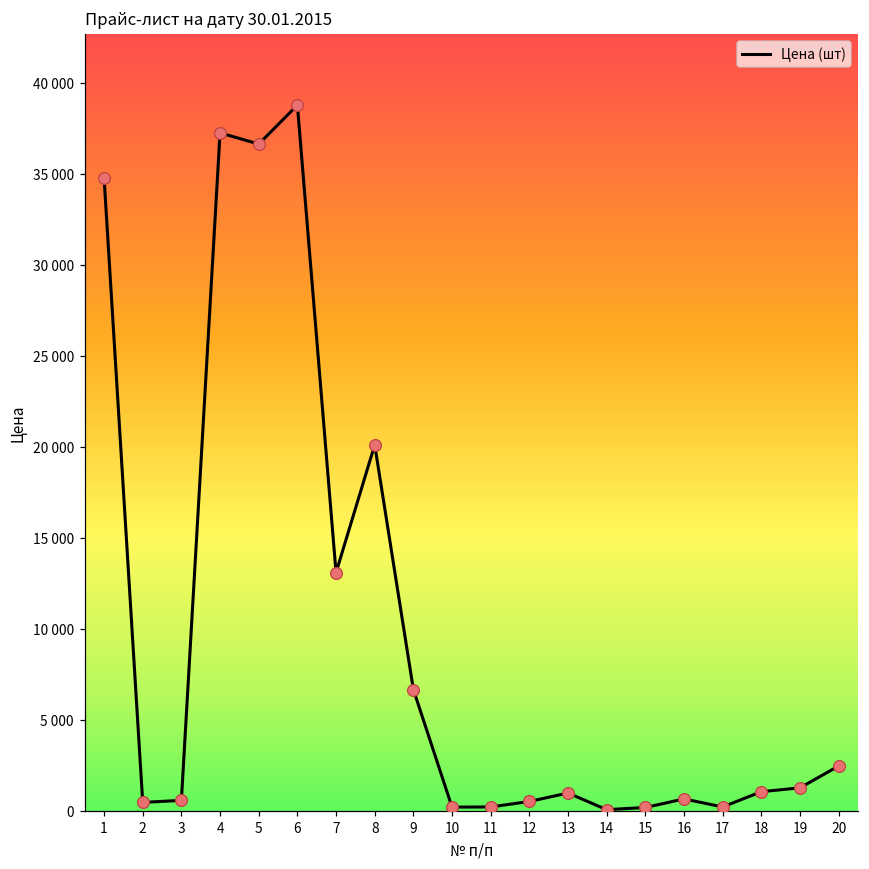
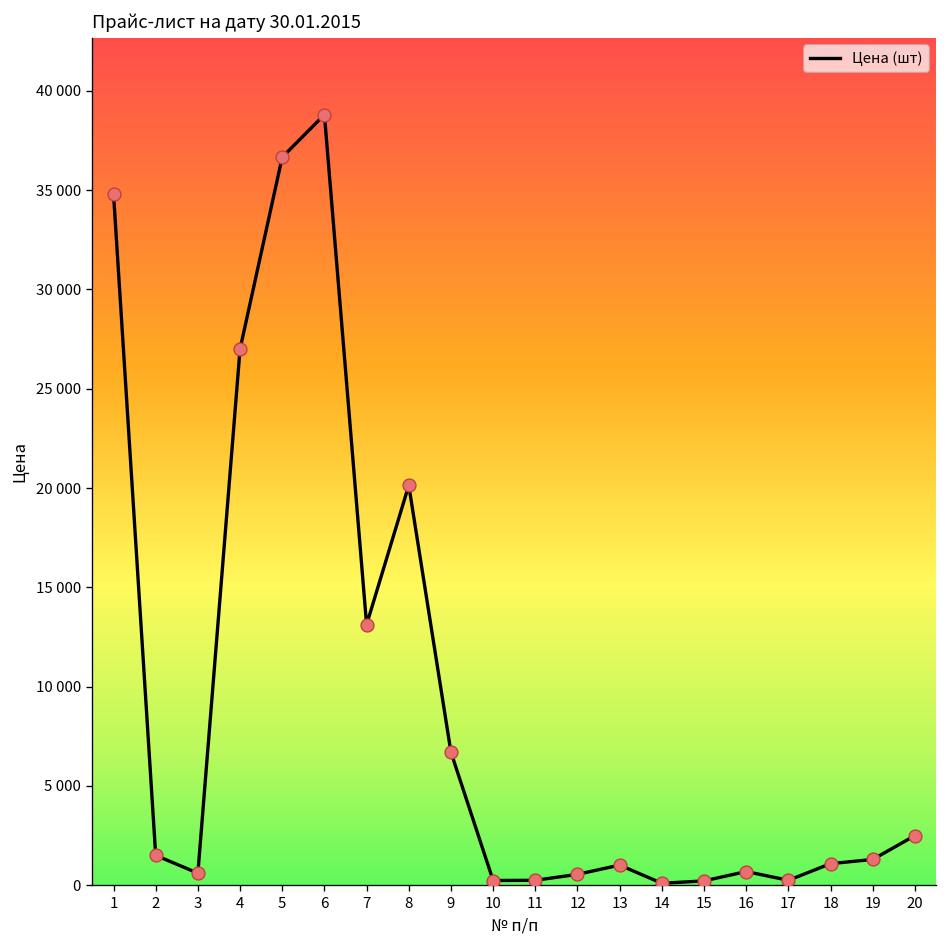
2: 500 -> 1500
4: 37300 -> 27000
